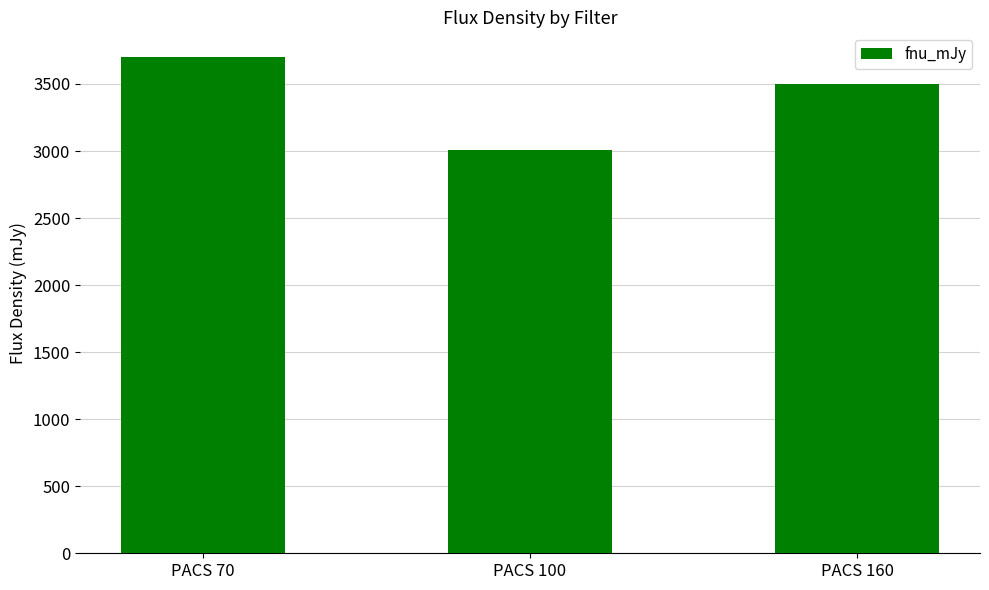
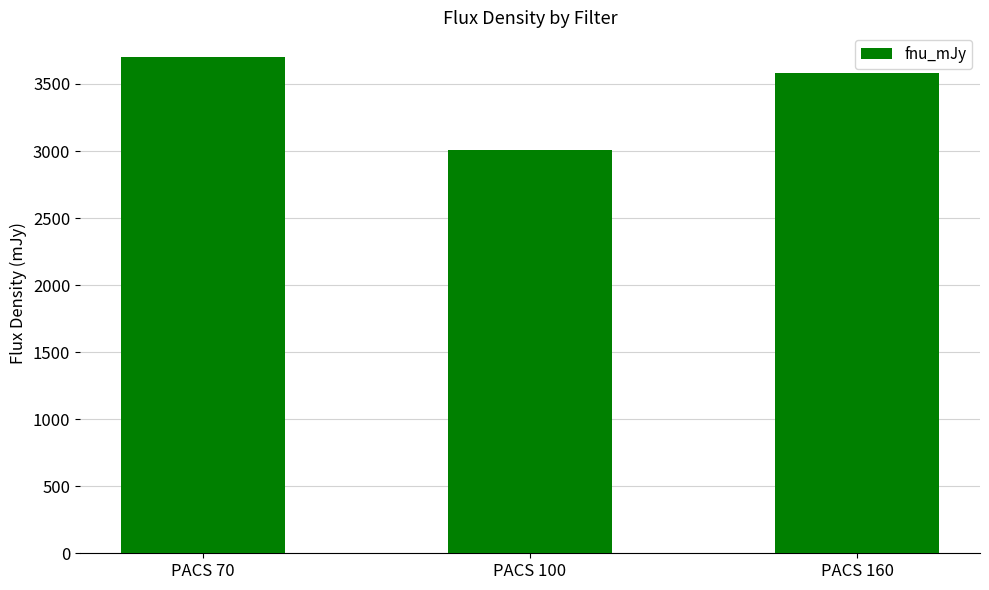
PACS 160: 3500 -> 3580
